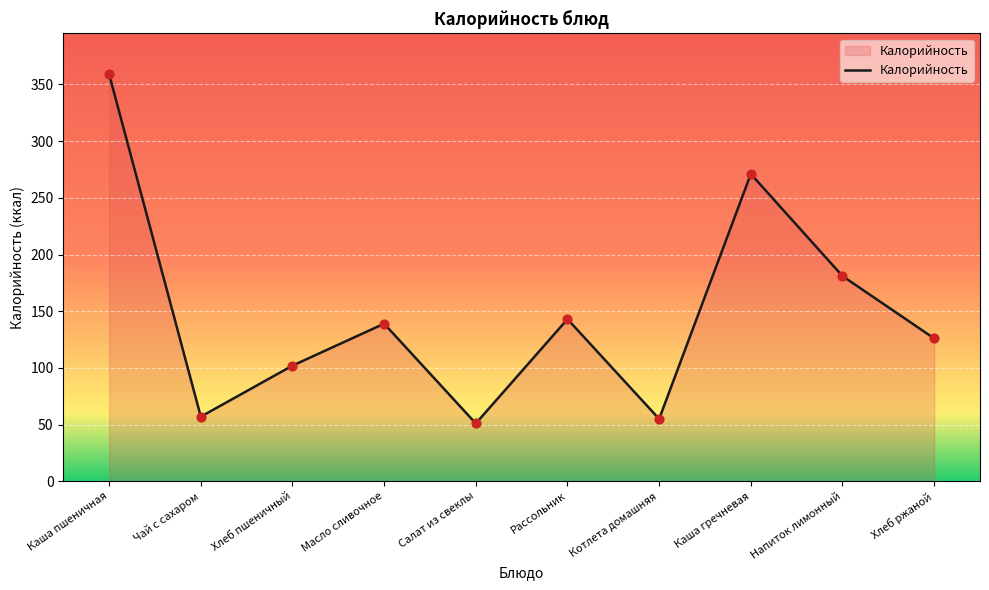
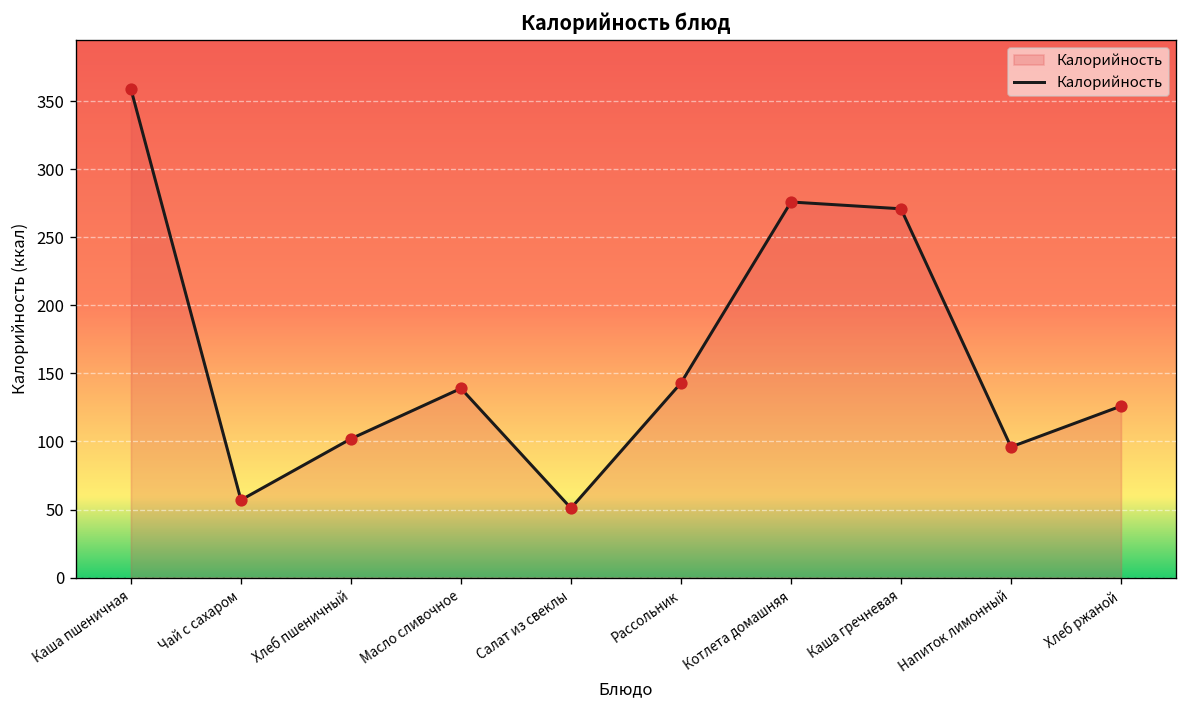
Котлета домашняя: 55 -> 276
Напиток лимонный: 181 -> 96
